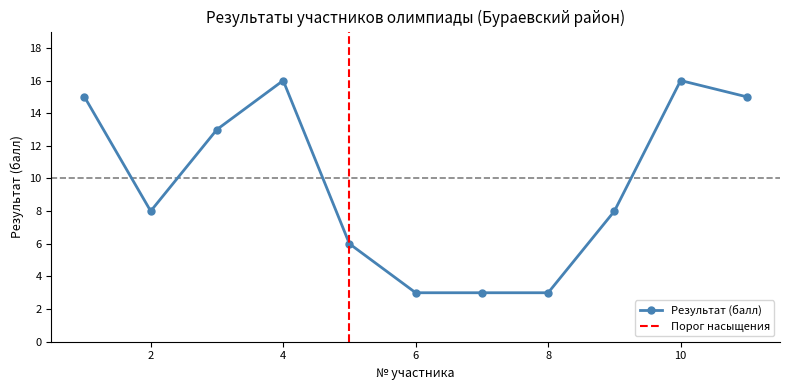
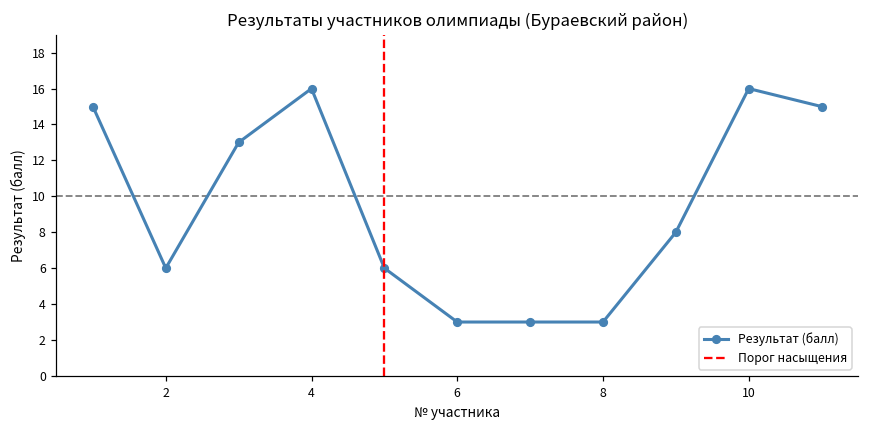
2: 8 -> 6
